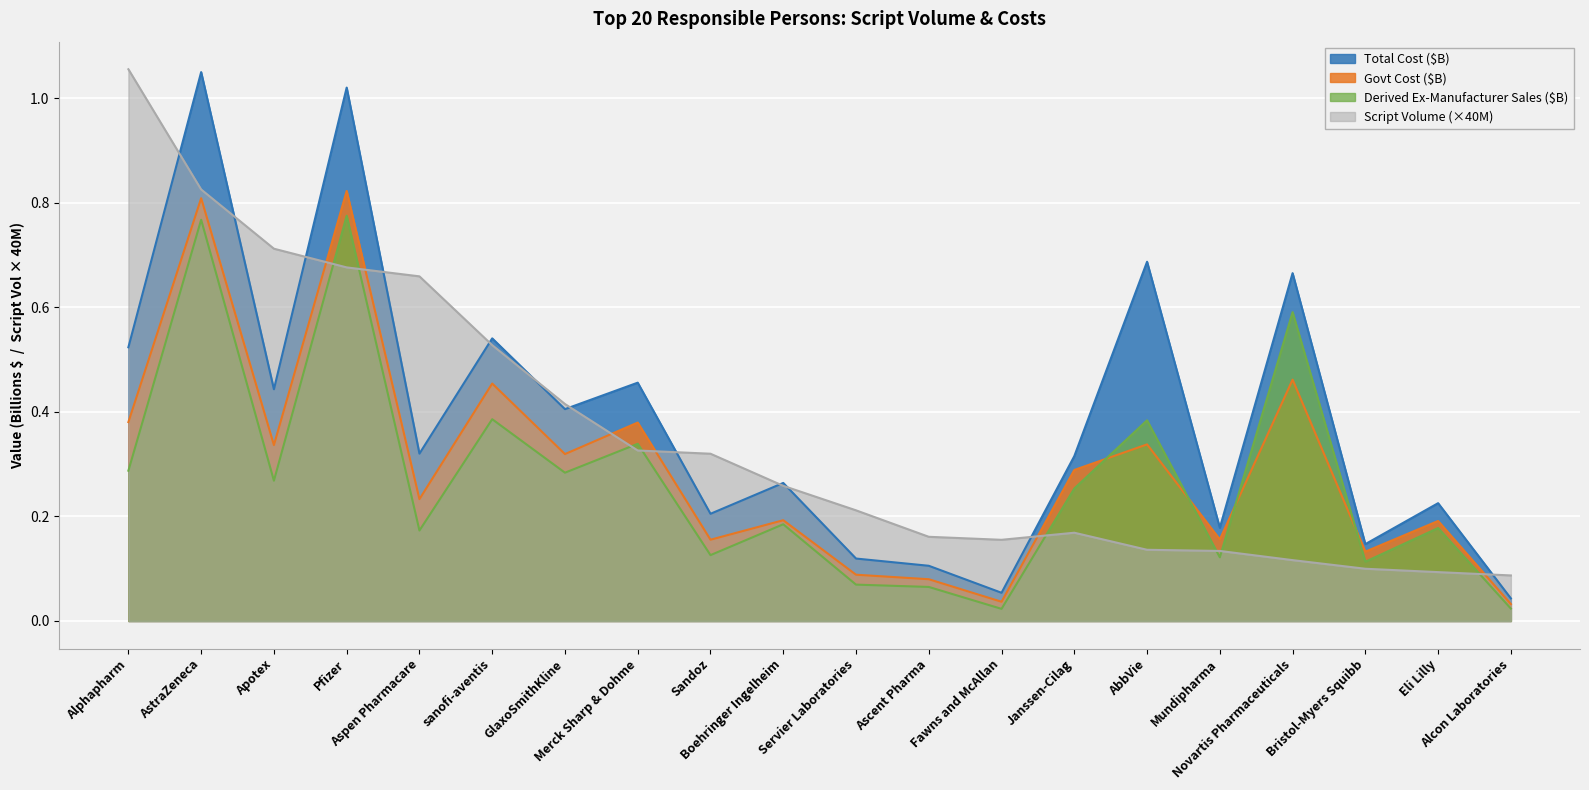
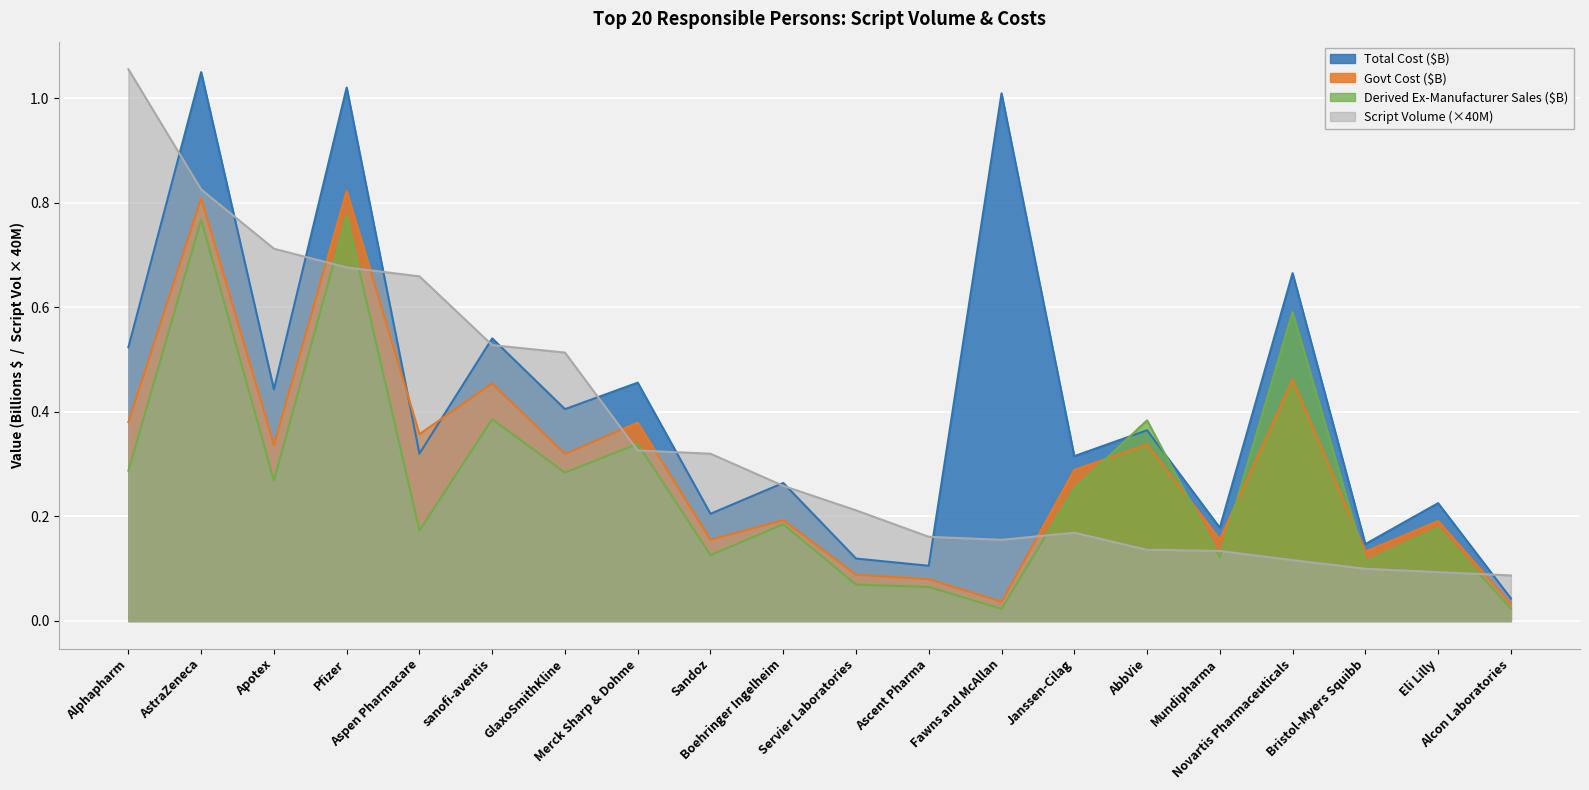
Govt Cost ($B), Aspen Pharmacare: 0.23 -> 0.36
Script Volume (×40M), GlaxoSmithKline: 0.42 -> 0.51
Total Cost ($B), Fawns and McAllan: 0.05 -> 1.01
Total Cost ($B), AbbVie: 0.69 -> 0.36
